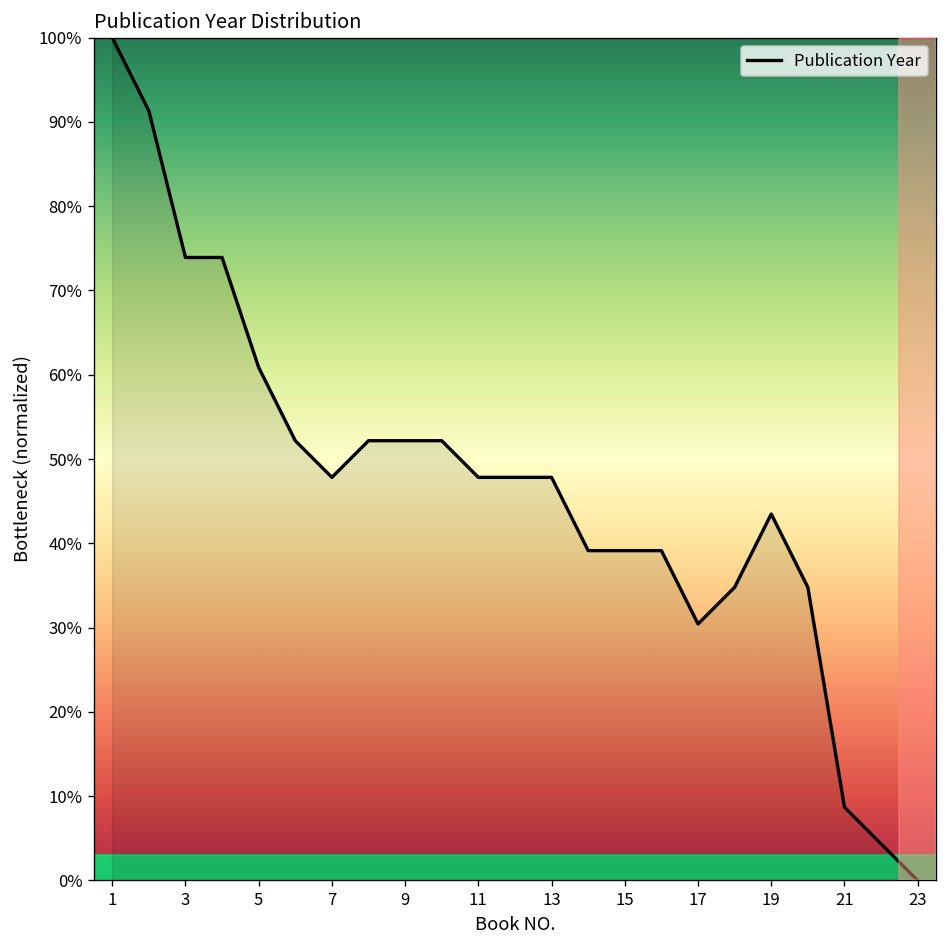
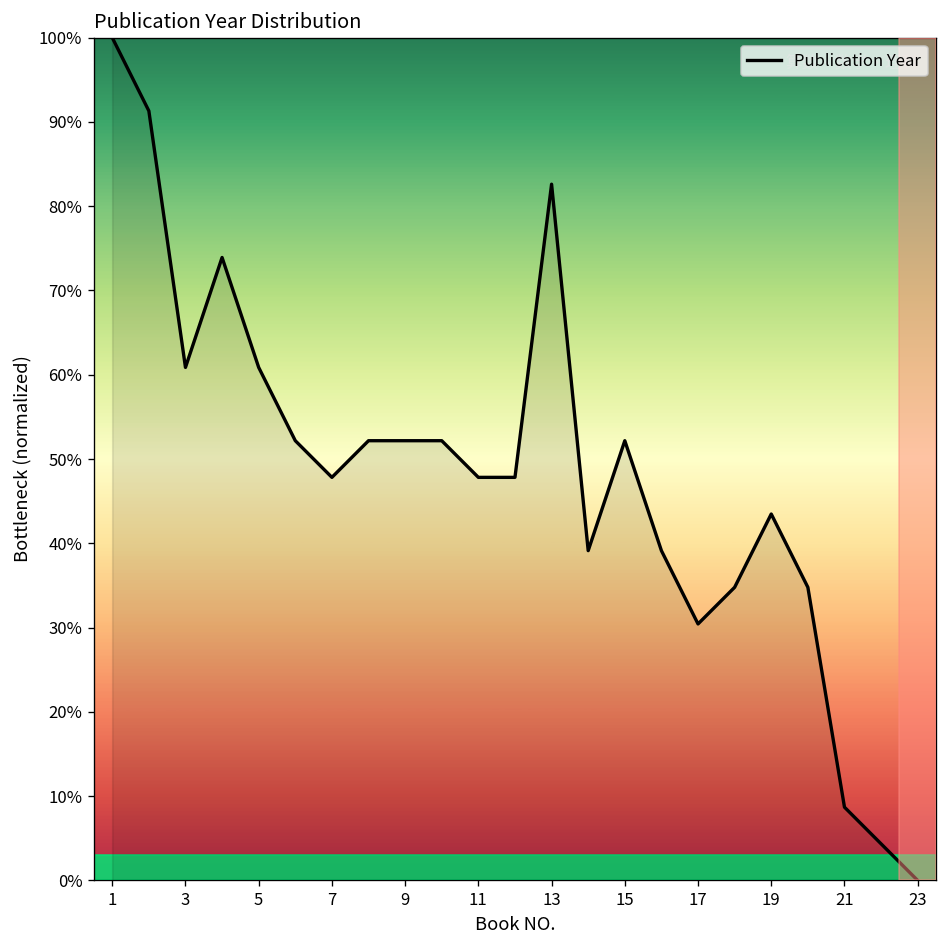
3: 74% -> 61%
13: 48% -> 83%
15: 39% -> 52%
